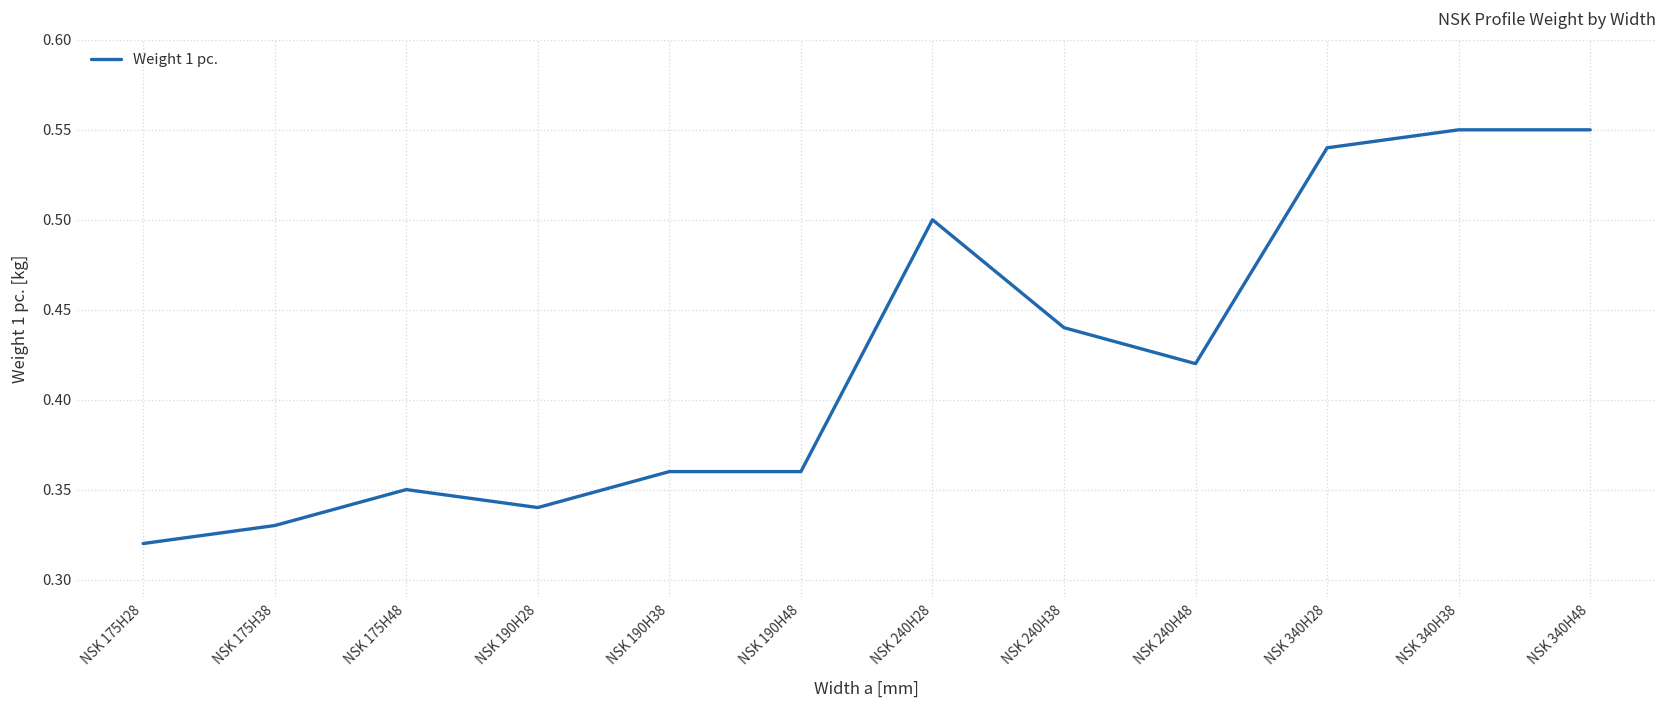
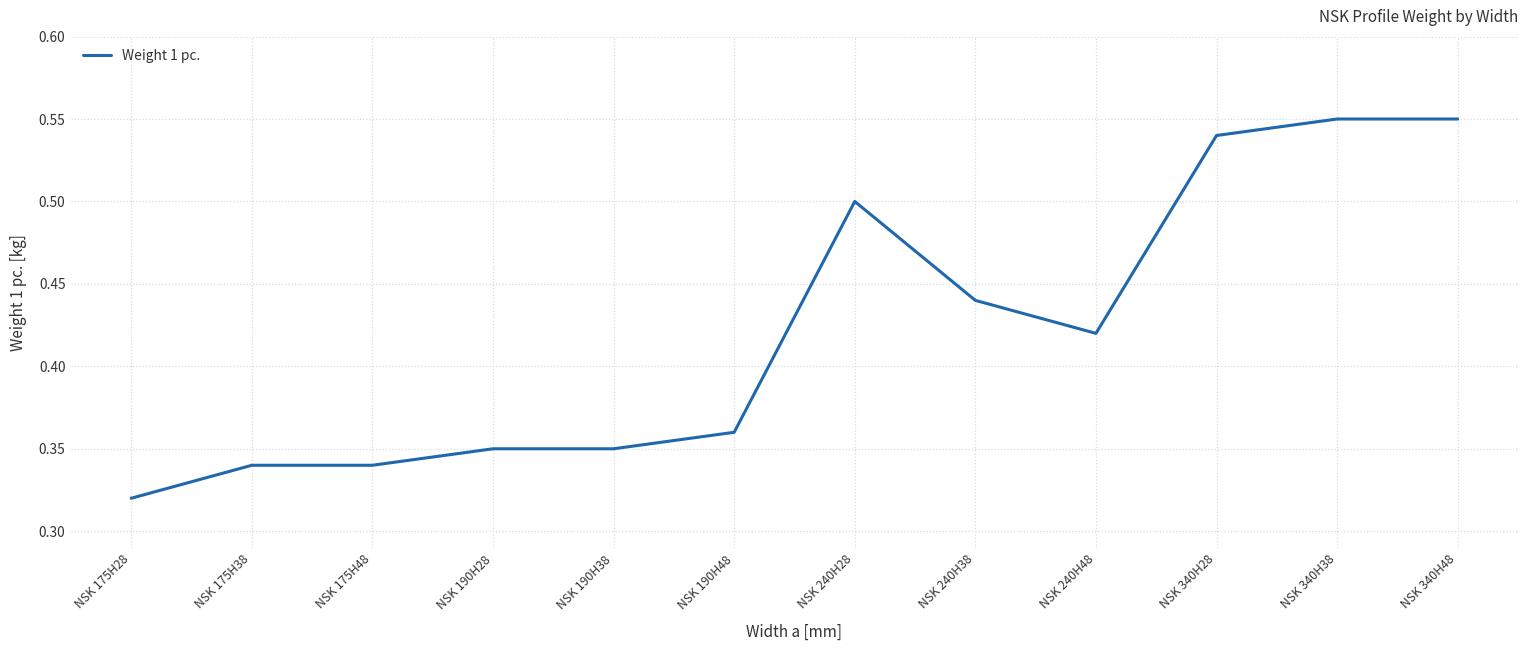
NSK 175H38: 0.33 -> 0.34
NSK 175H48: 0.35 -> 0.34
NSK 190H28: 0.34 -> 0.35
NSK 190H38: 0.36 -> 0.35
